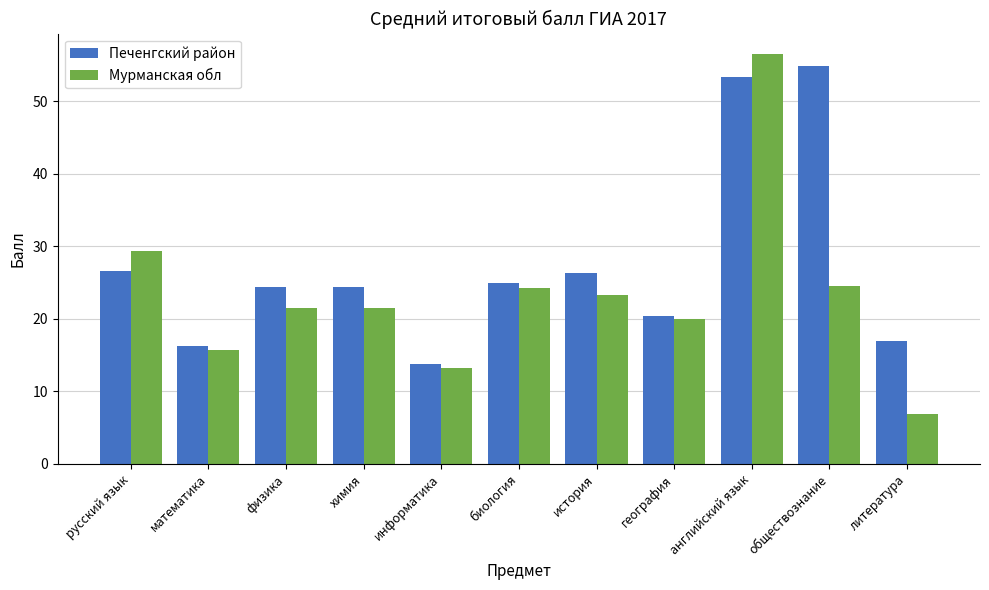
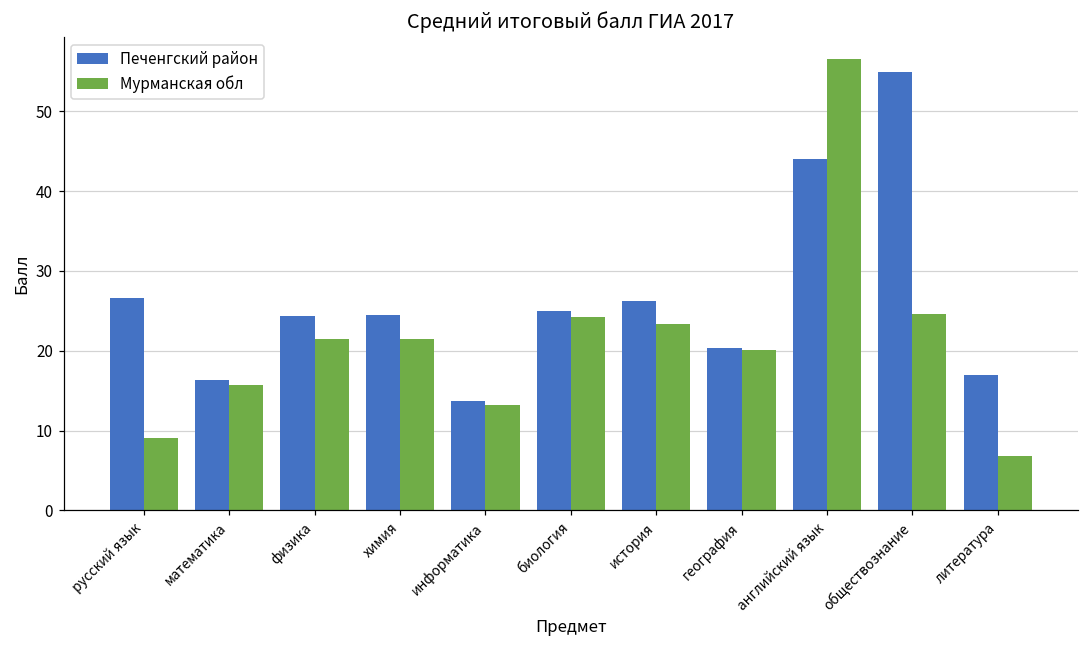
Мурманская обл, русский язык: 29 -> 9
Печенгский район, английский язык: 53 -> 44
